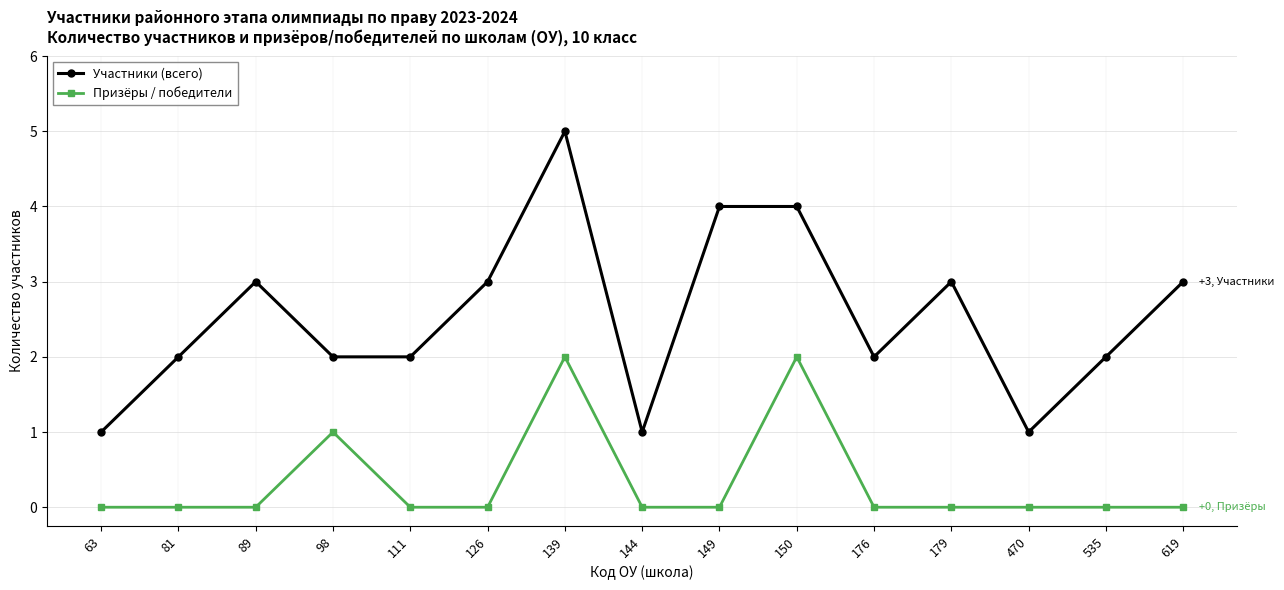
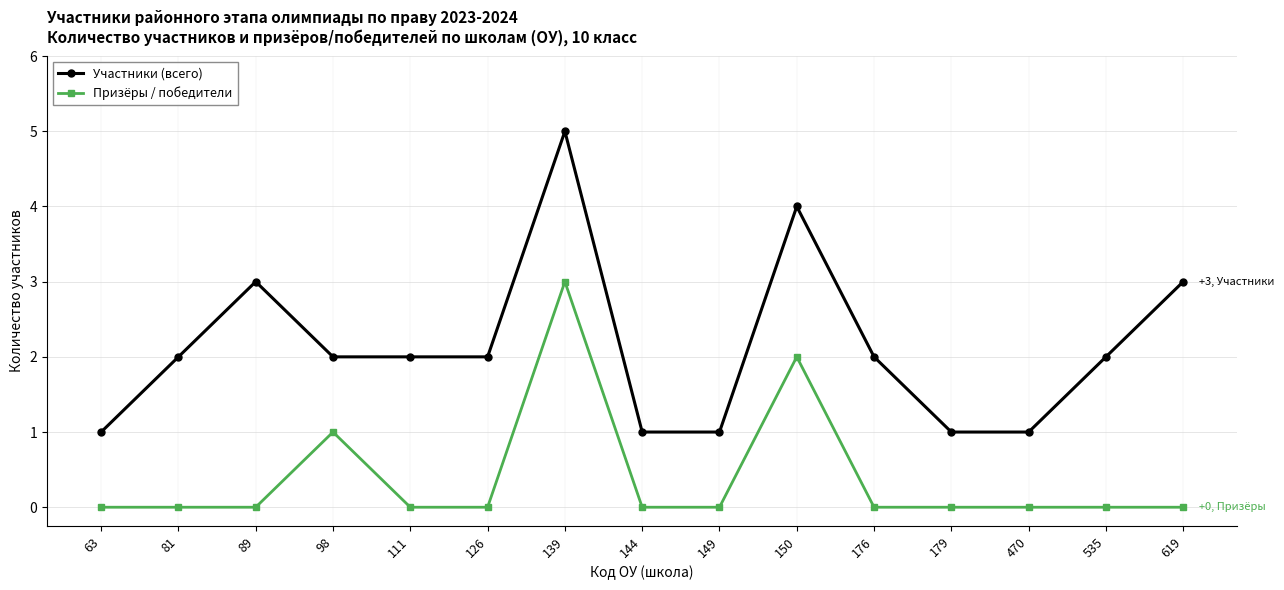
Участники (всего), 126: 3 -> 2
Призёры / победители, 139: 2 -> 3
Участники (всего), 149: 4 -> 1
Участники (всего), 179: 3 -> 1
